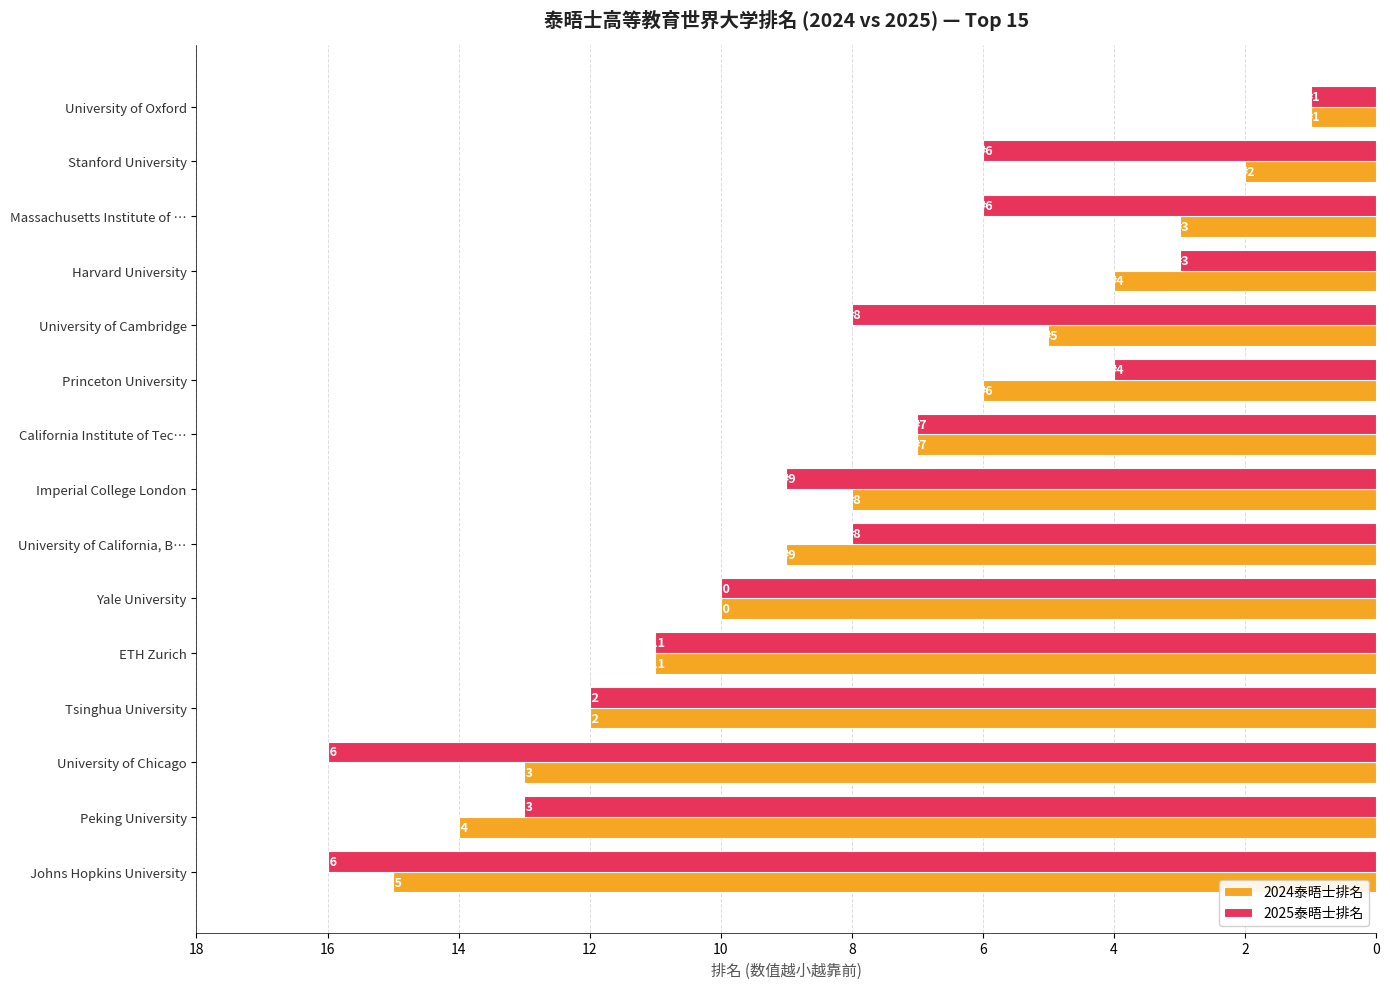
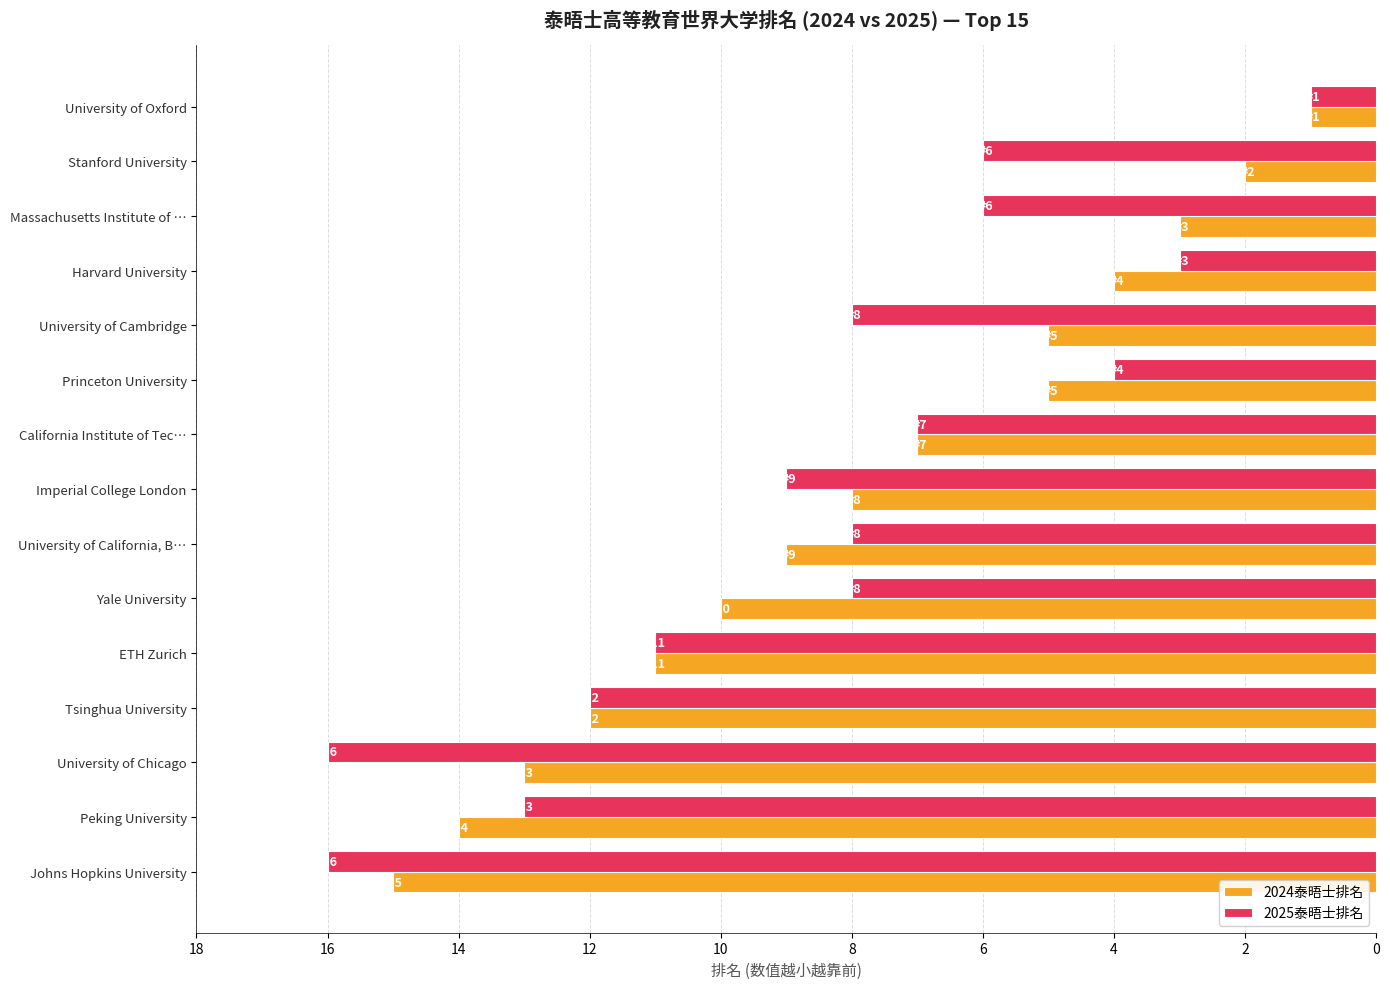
2024泰晤士排名, Princeton University: 6 -> 5
2025泰晤士排名, Yale University: 10 -> 8
